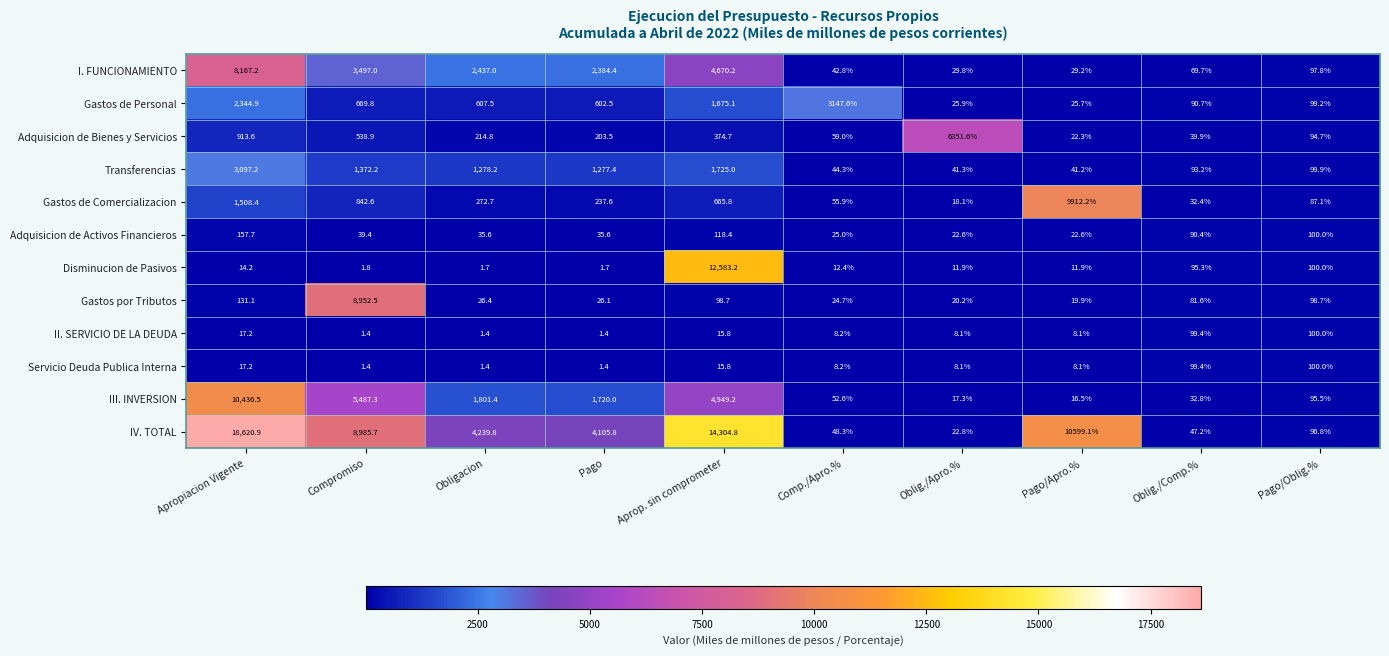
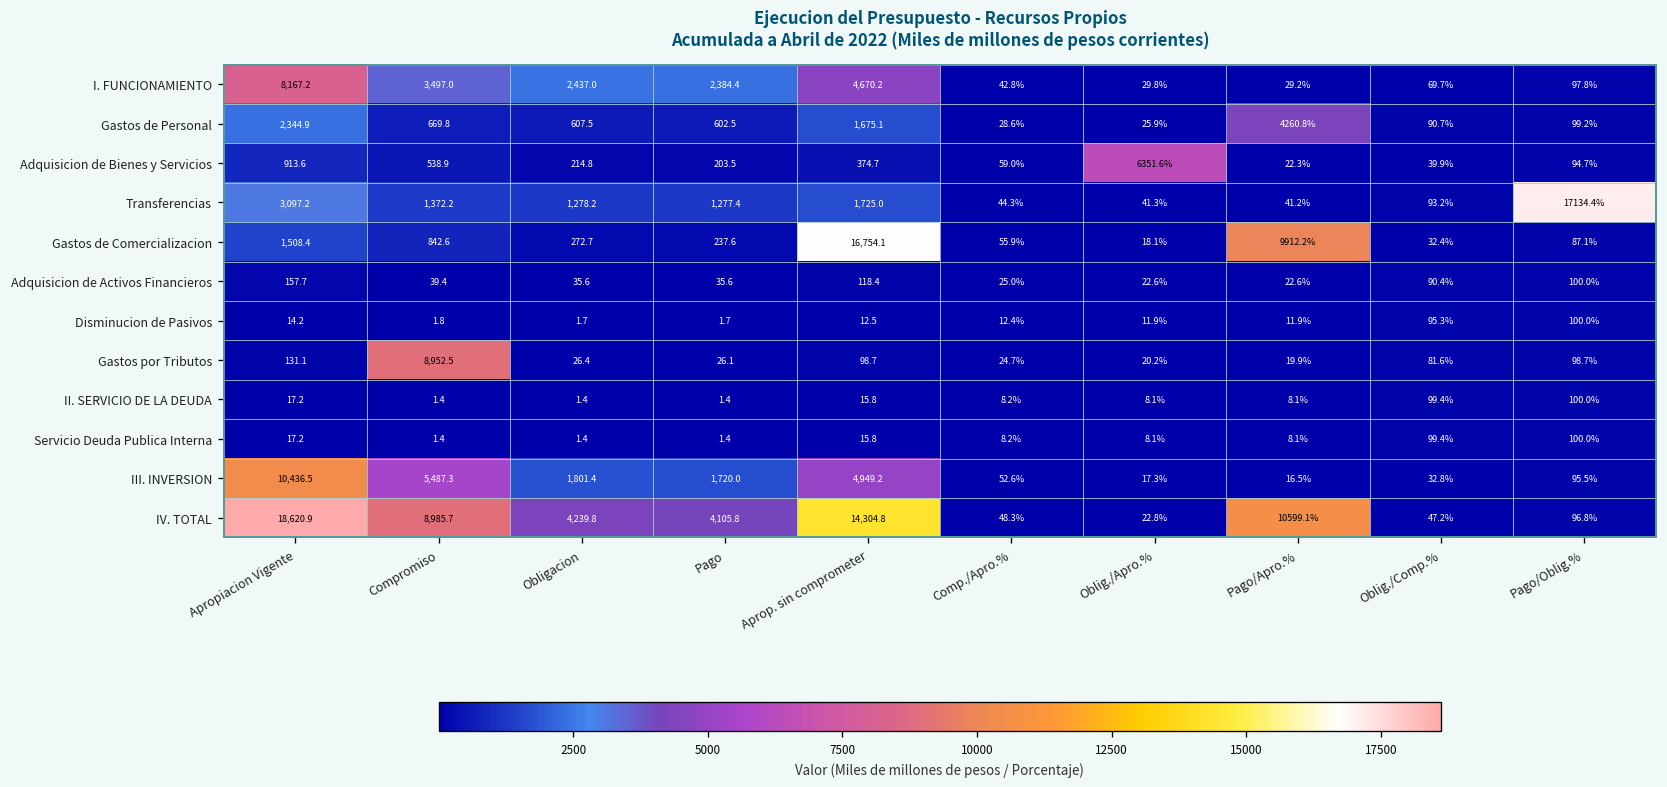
Gastos de Personal, Comp./Apro.%: 3147.6% -> 28.6%
Gastos de Personal, Pago/Apro.%: 25.7% -> 4260.8%
Transferencias, Pago/Oblig.%: 99.9% -> 17134.4%
Gastos de Comercializacion, Aprop. sin comprometer: 665.8 -> 16,754.1
Disminucion de Pasivos, Aprop. sin comprometer: 12,583.2 -> 12.5
